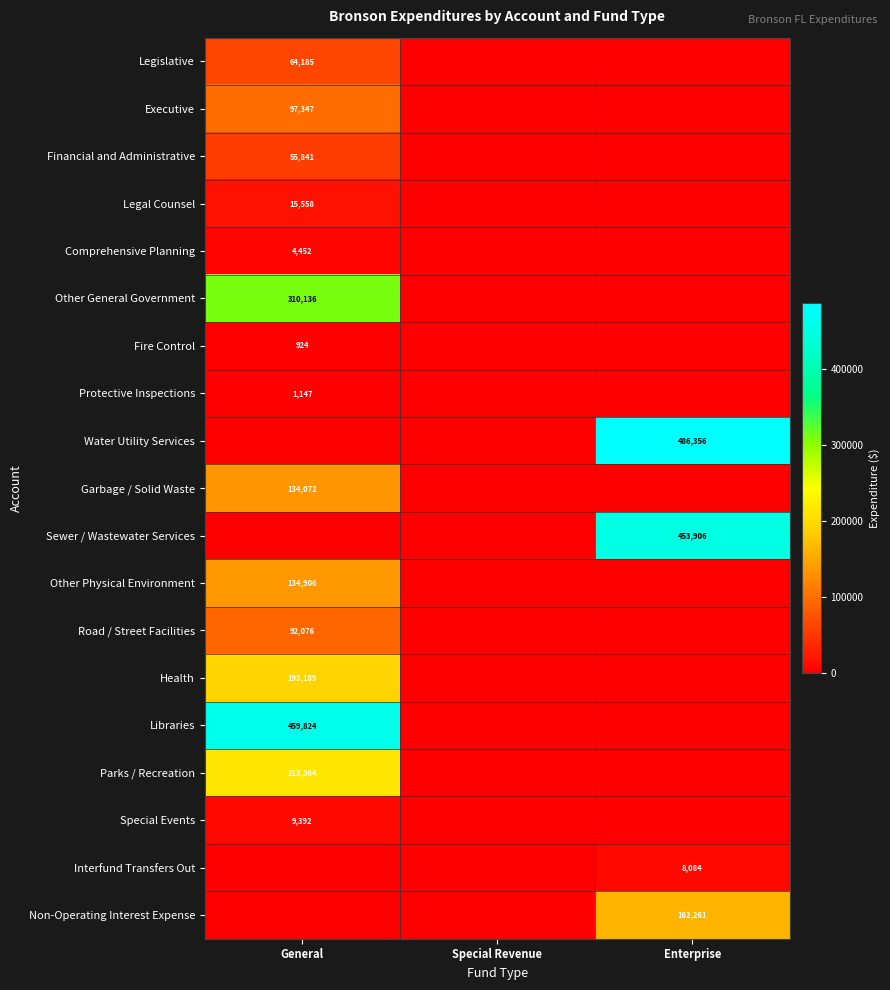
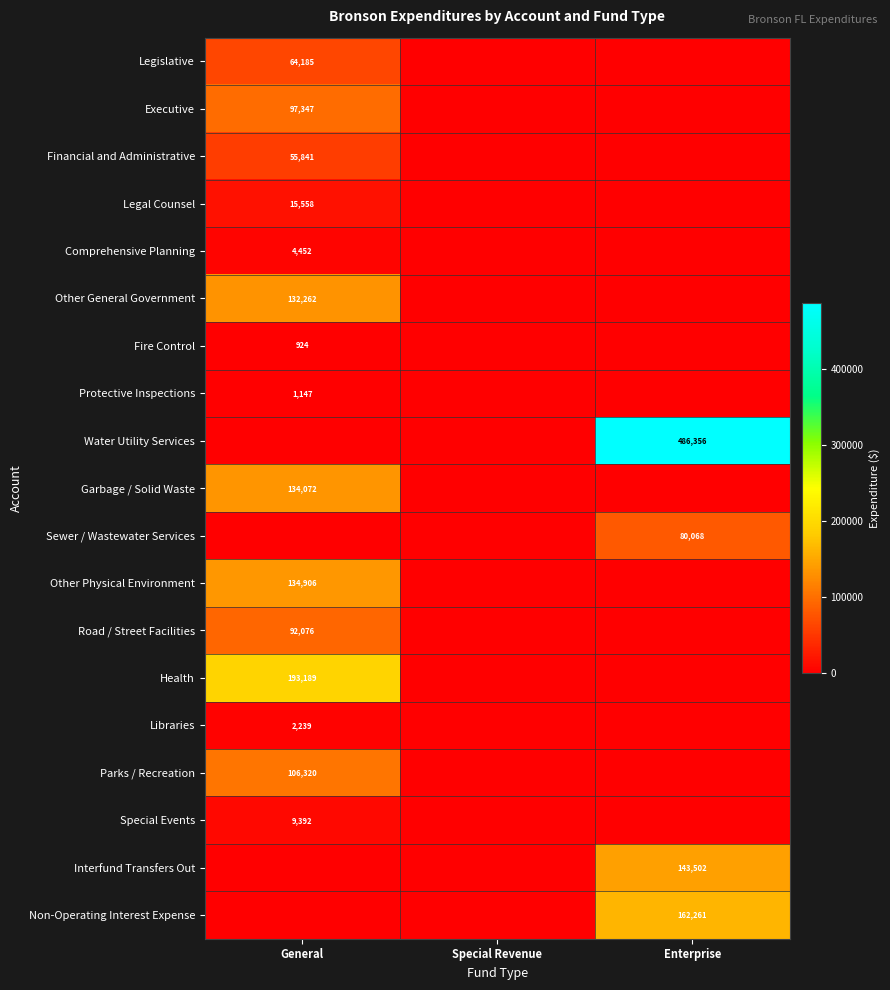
Other General Government, General: 310,136 -> 132,262
Sewer / Wastewater Services, Enterprise: 453,906 -> 80,068
Libraries, General: 459,824 -> 2,239
Parks / Recreation, General: 213,364 -> 106,320
Interfund Transfers Out, Enterprise: 8,084 -> 143,502
